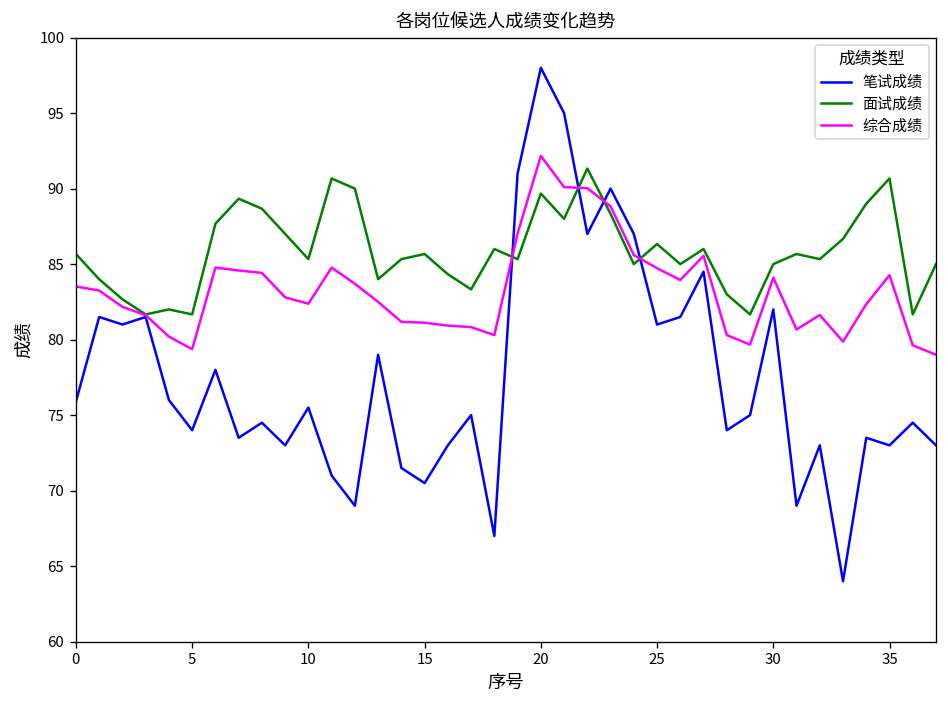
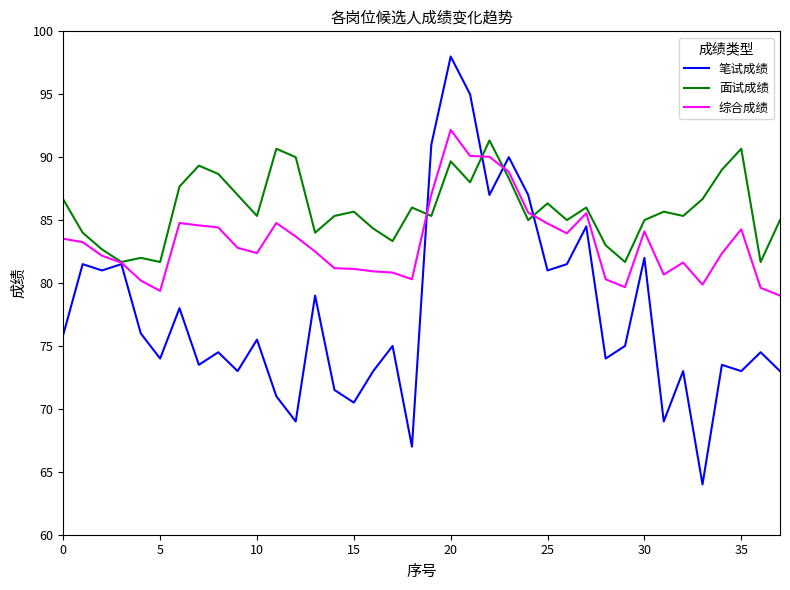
面试成绩, 0: 85.7 -> 86.6
